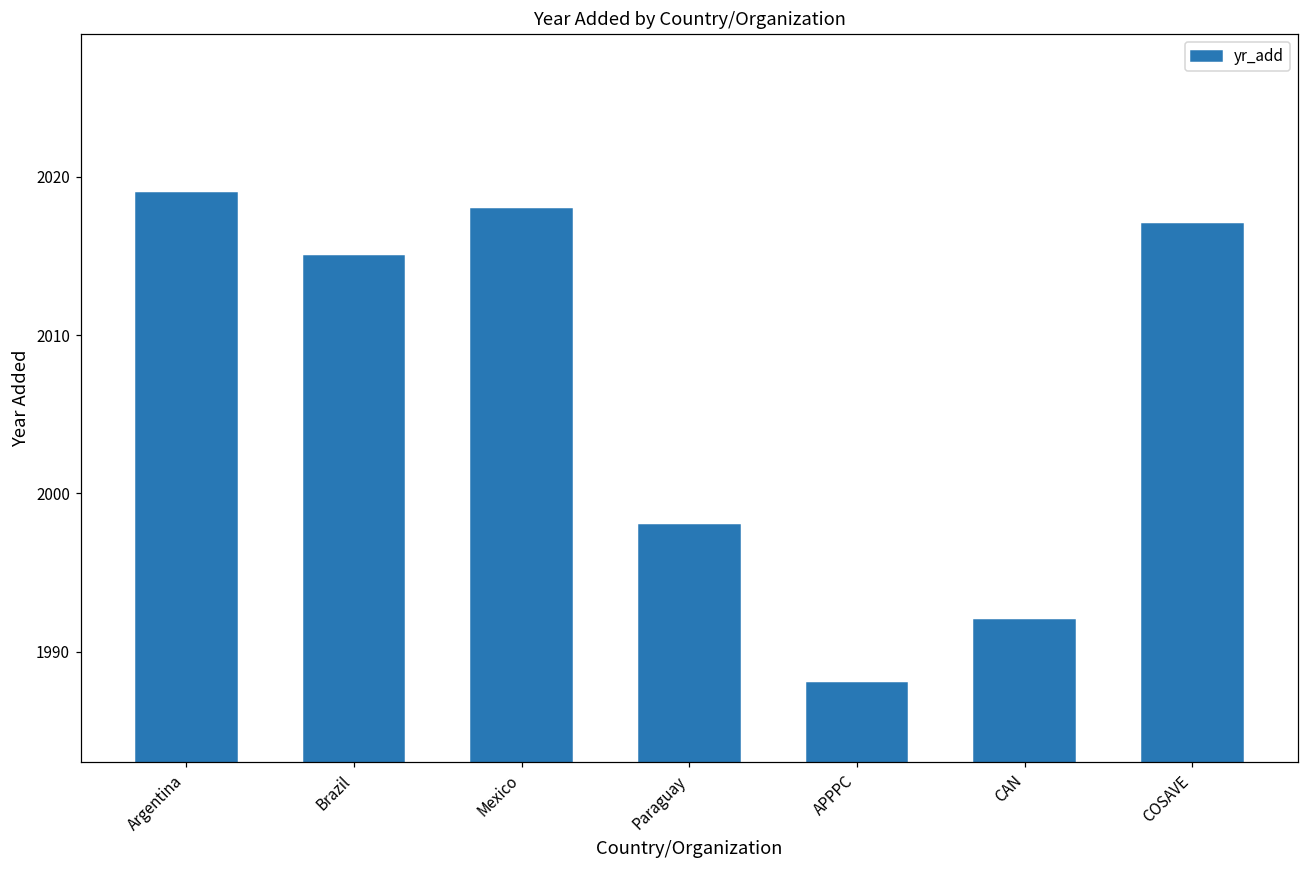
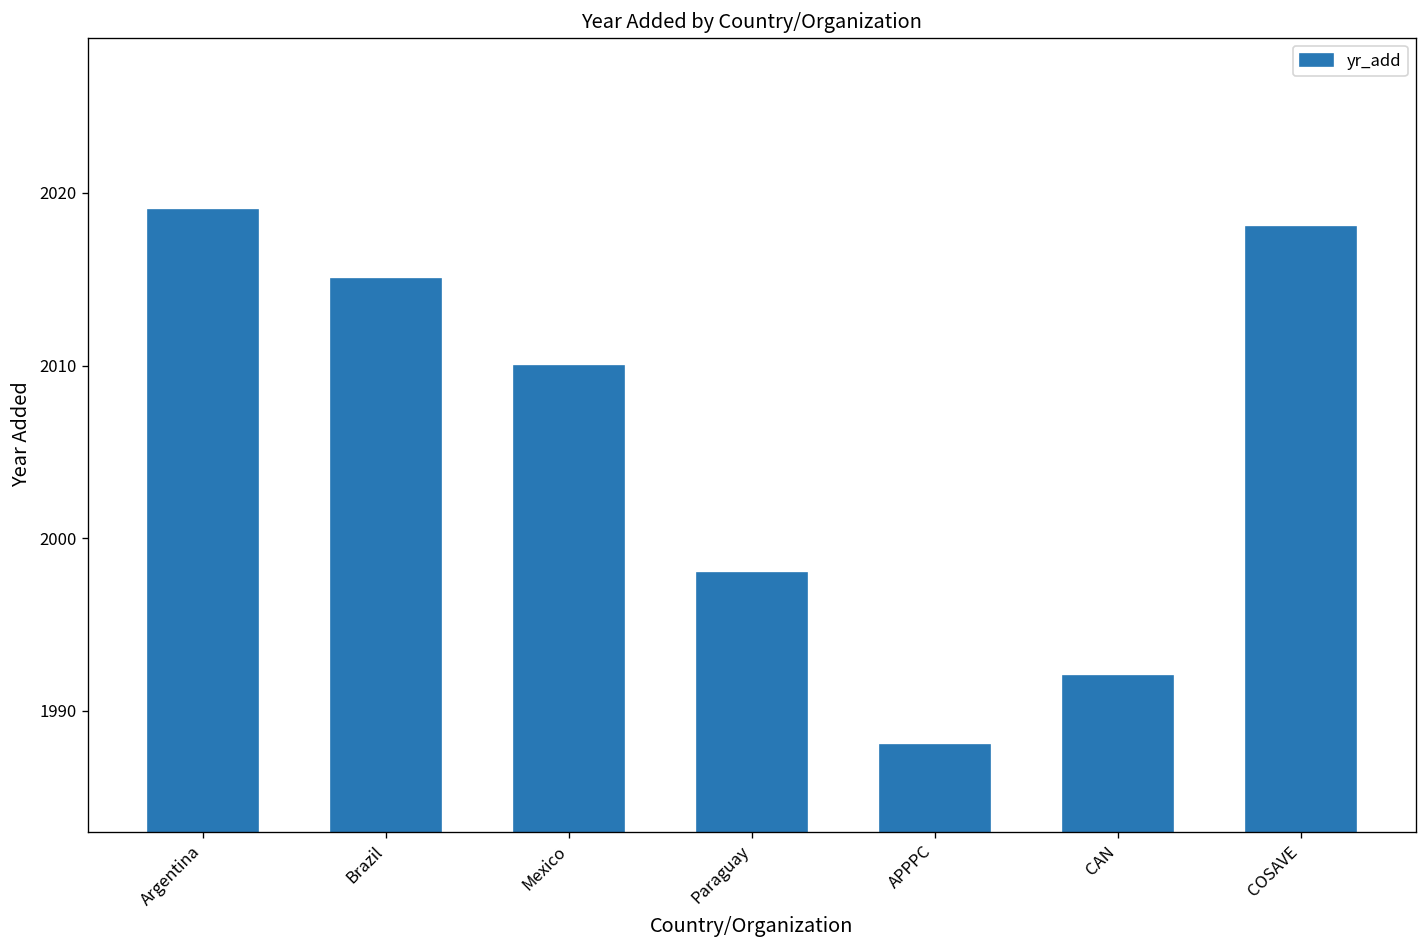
Mexico: 2018 -> 2010
COSAVE: 2017 -> 2018
